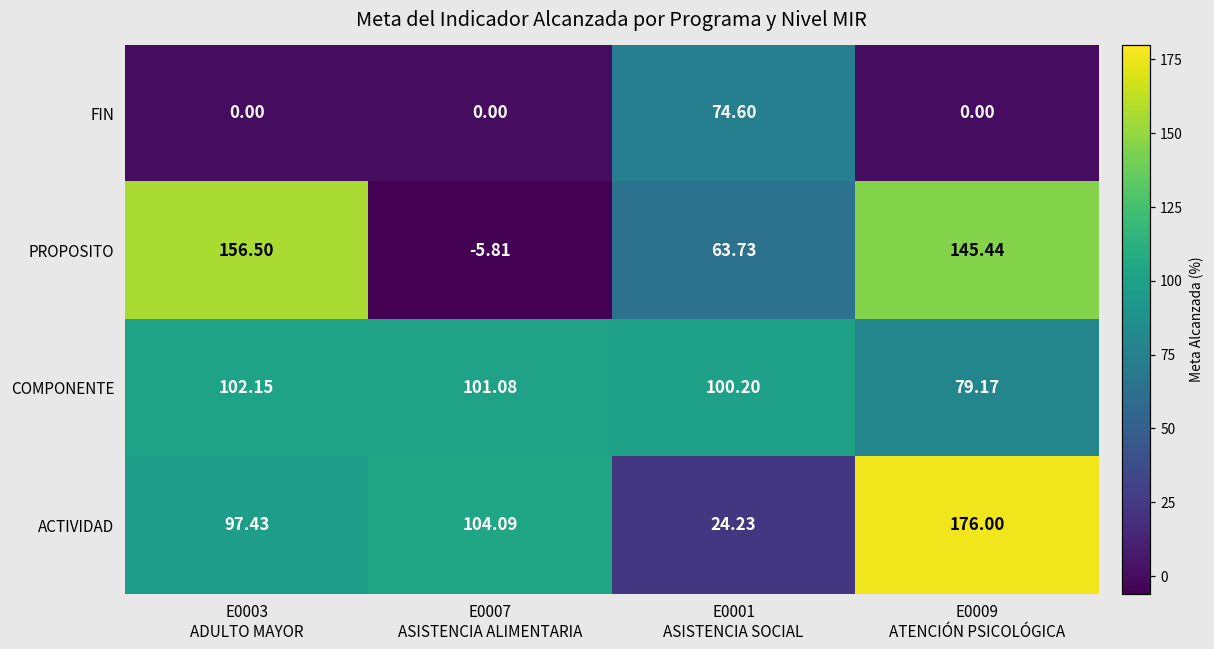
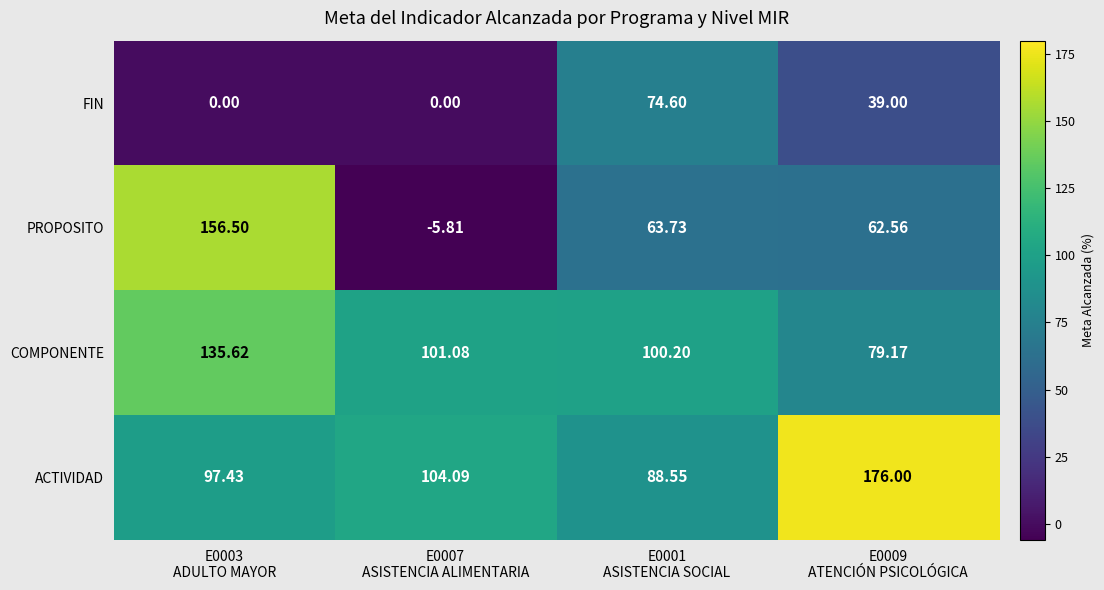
FIN, E0009 ATENCIÓN PSICOLÓGICA: 0.00 -> 39.00
PROPOSITO, E0009 ATENCIÓN PSICOLÓGICA: 145.44 -> 62.56
COMPONENTE, E0003 ADULTO MAYOR: 102.15 -> 135.62
ACTIVIDAD, E0001 ASISTENCIA SOCIAL: 24.23 -> 88.55
